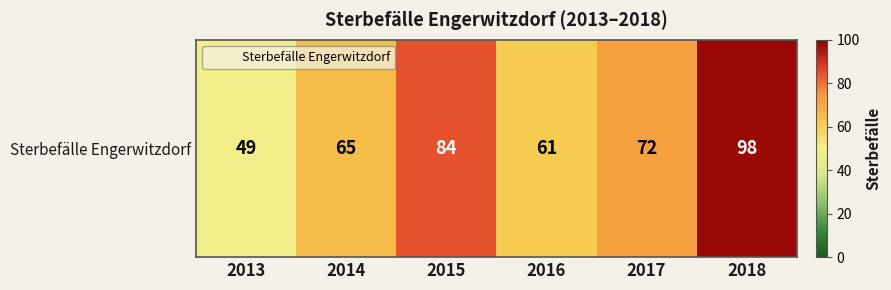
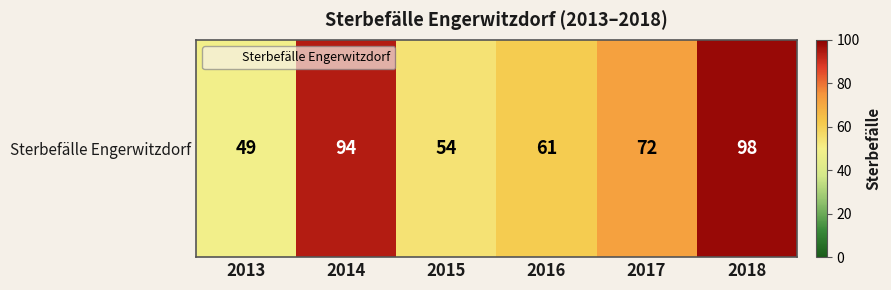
Sterbefälle Engerwitzdorf, 2014: 65 -> 94
Sterbefälle Engerwitzdorf, 2015: 84 -> 54
